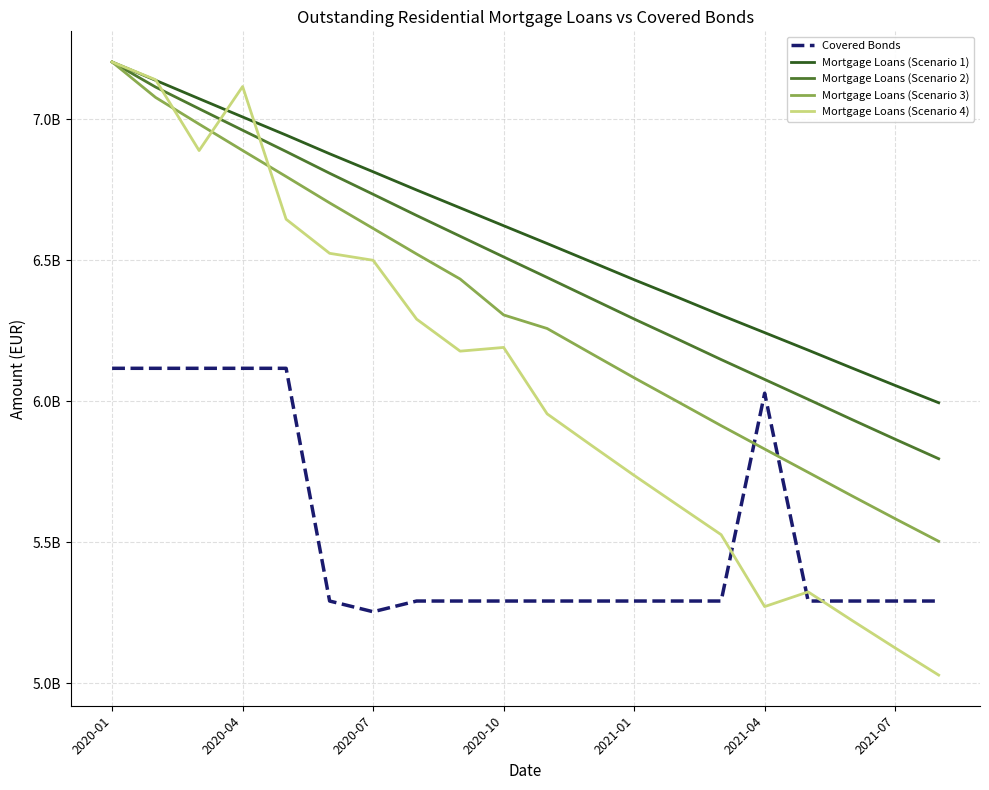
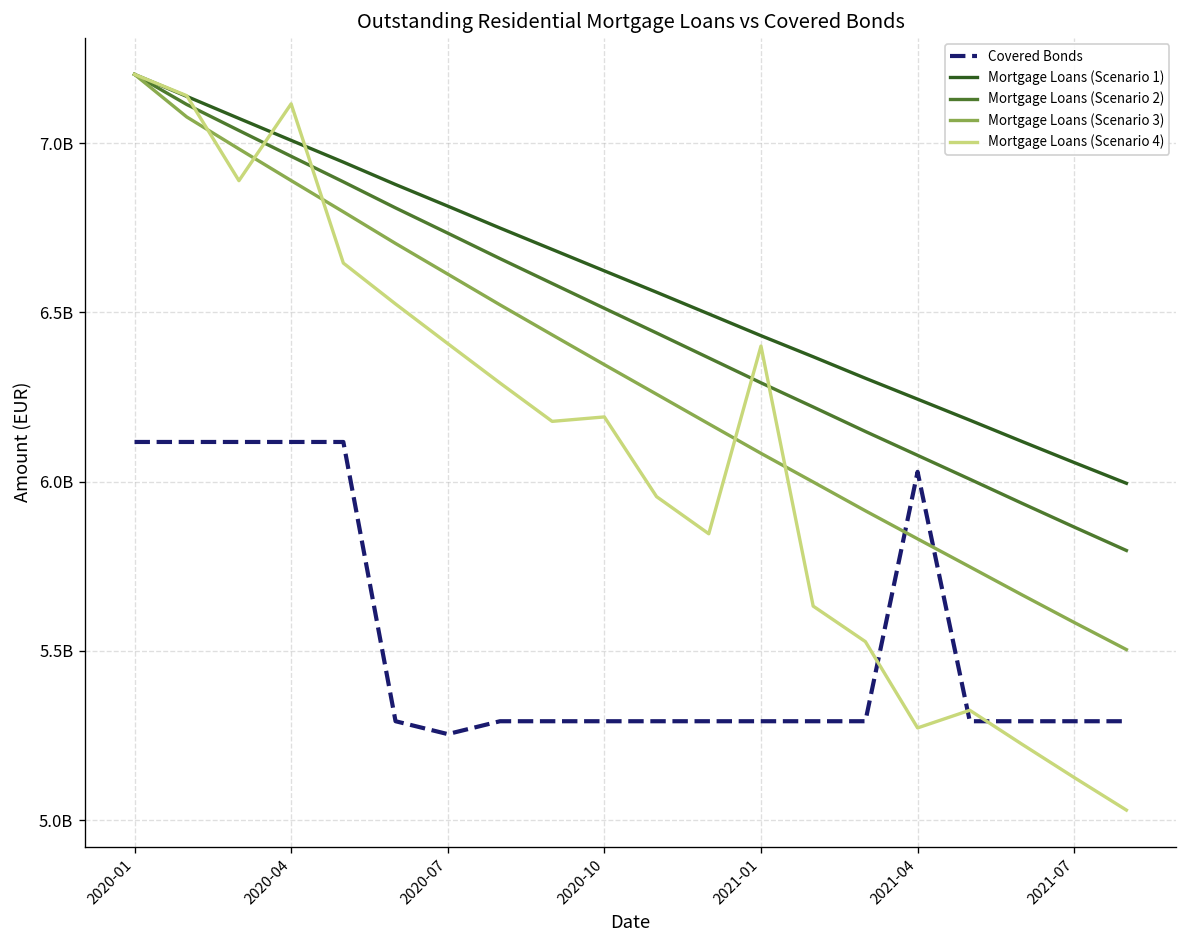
Mortgage Loans (Scenario 4), 2020-07: 6500000000 -> 6410000000
Mortgage Loans (Scenario 3), 2020-10: 6310000000 -> 6350000000
Mortgage Loans (Scenario 4), 2021-01: 5740000000 -> 6400000000
